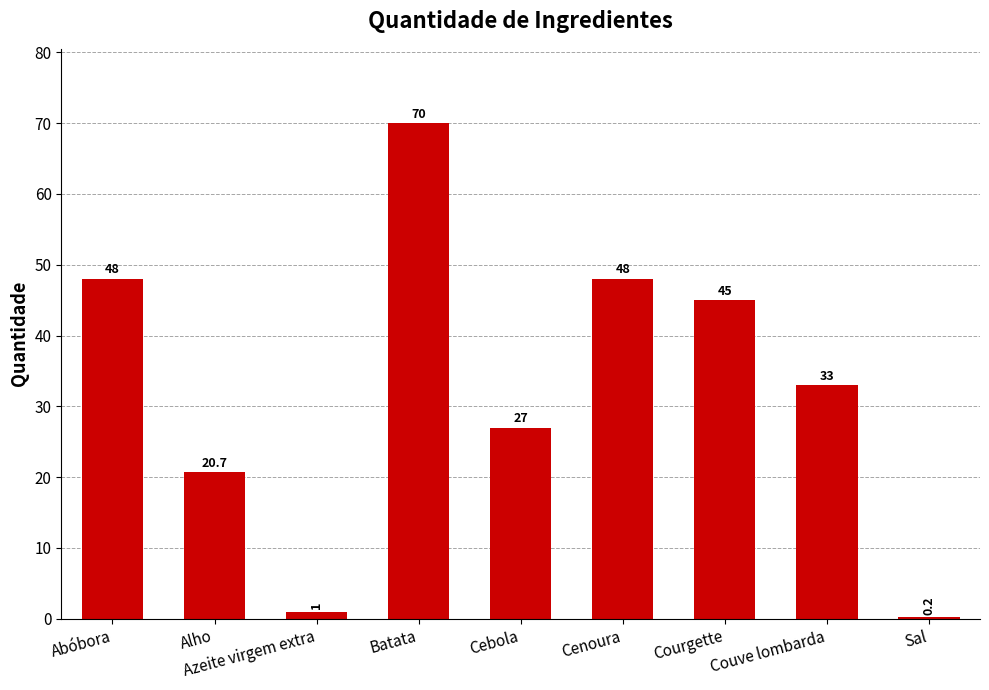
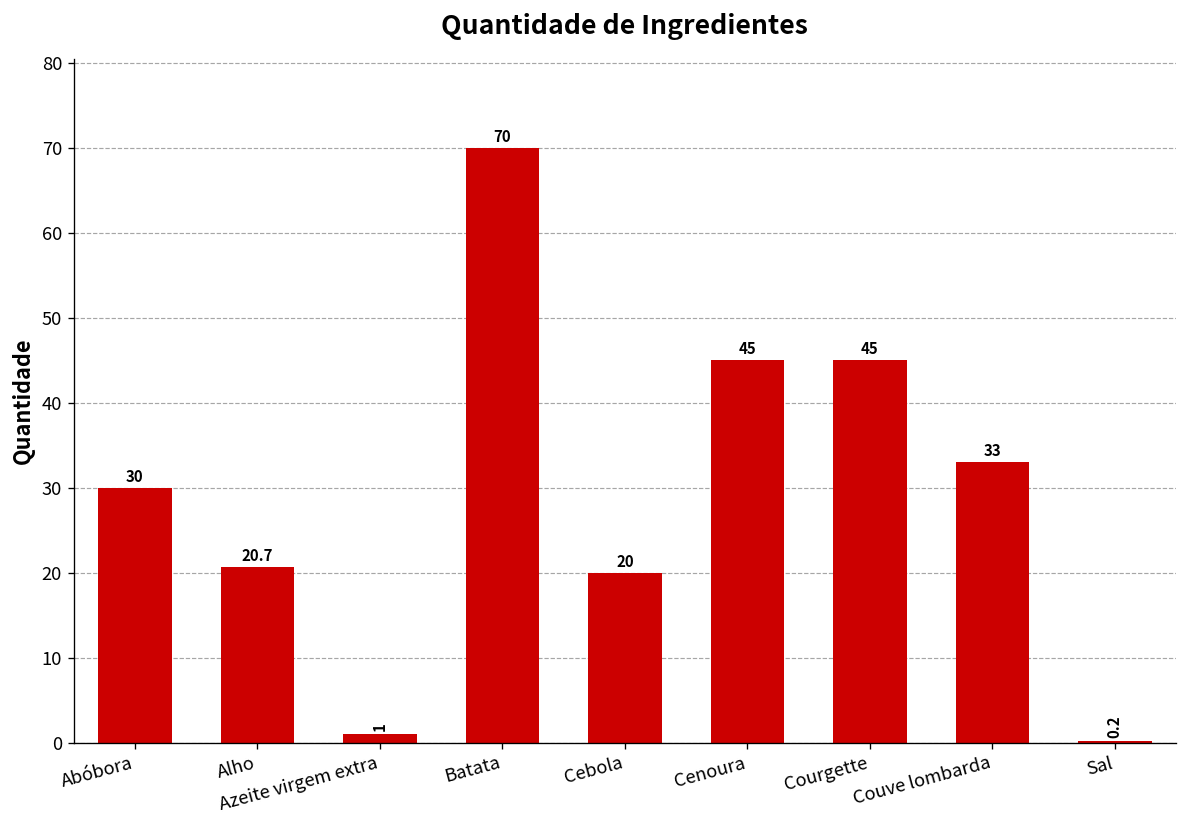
Abóbora: 48 -> 30
Cebola: 27 -> 20
Cenoura: 48 -> 45
